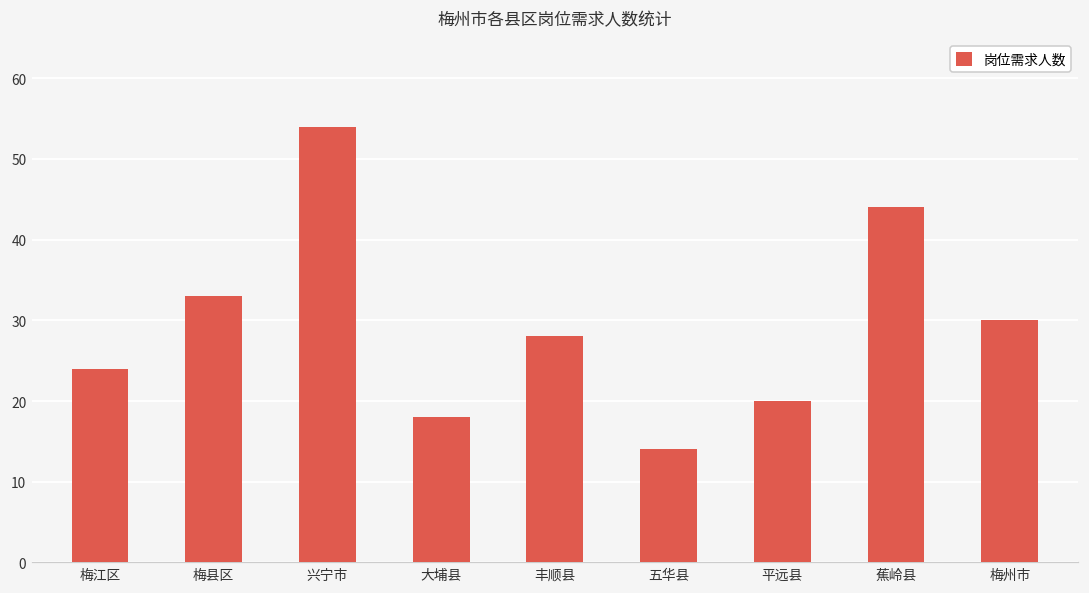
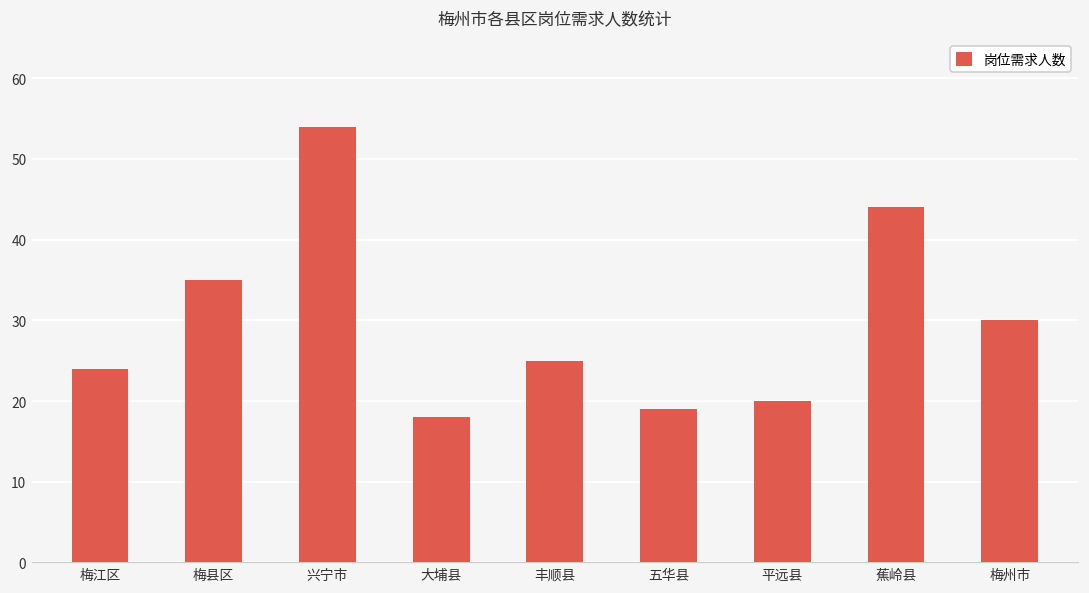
梅县区: 33 -> 35
丰顺县: 28 -> 25
五华县: 14 -> 19
